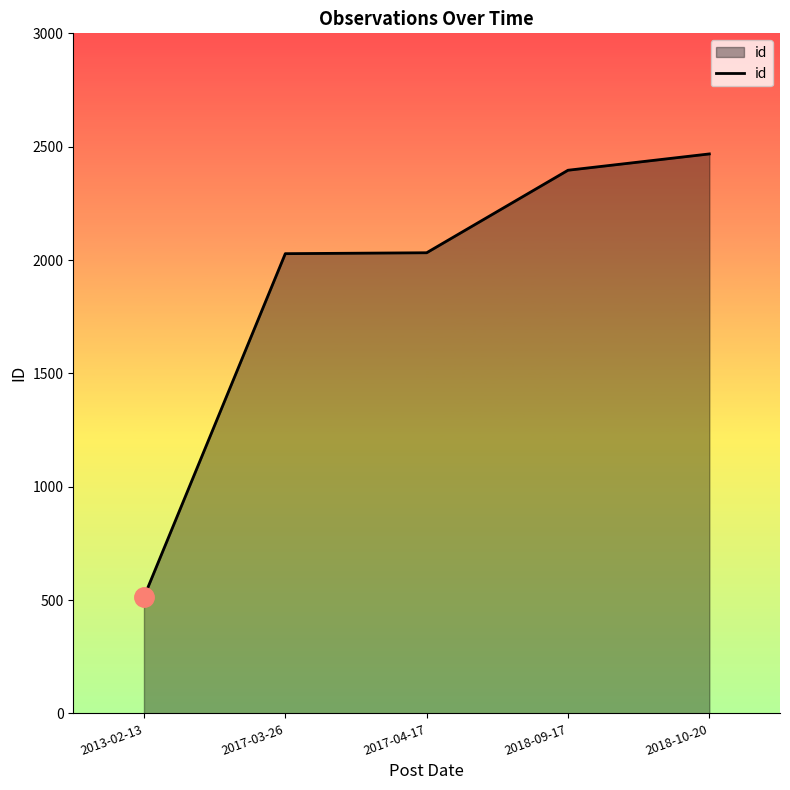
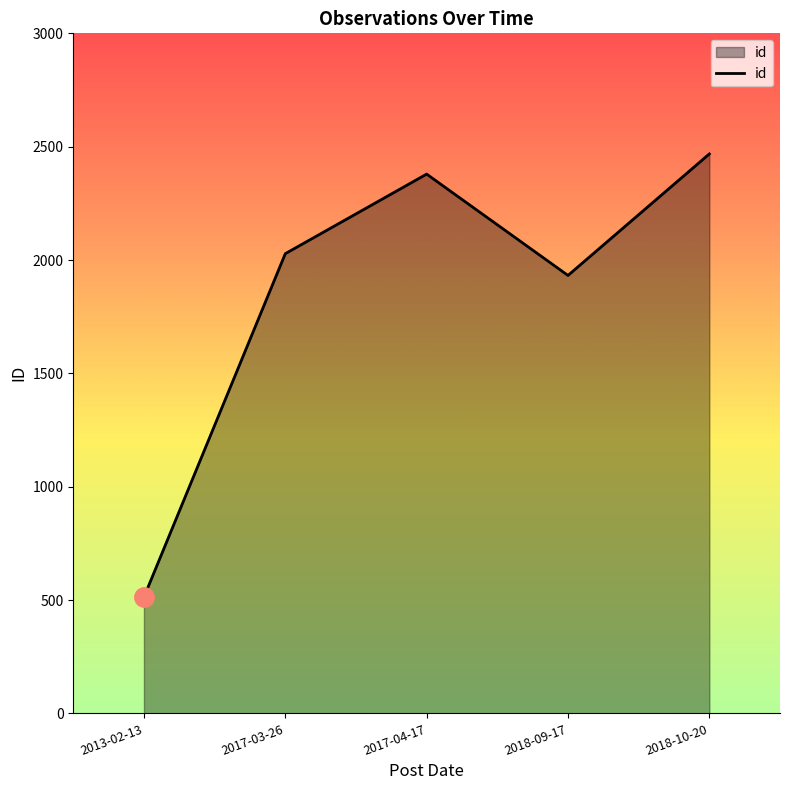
id, 2017-04-17: 2030 -> 2380
id, 2018-09-17: 2400 -> 1930
